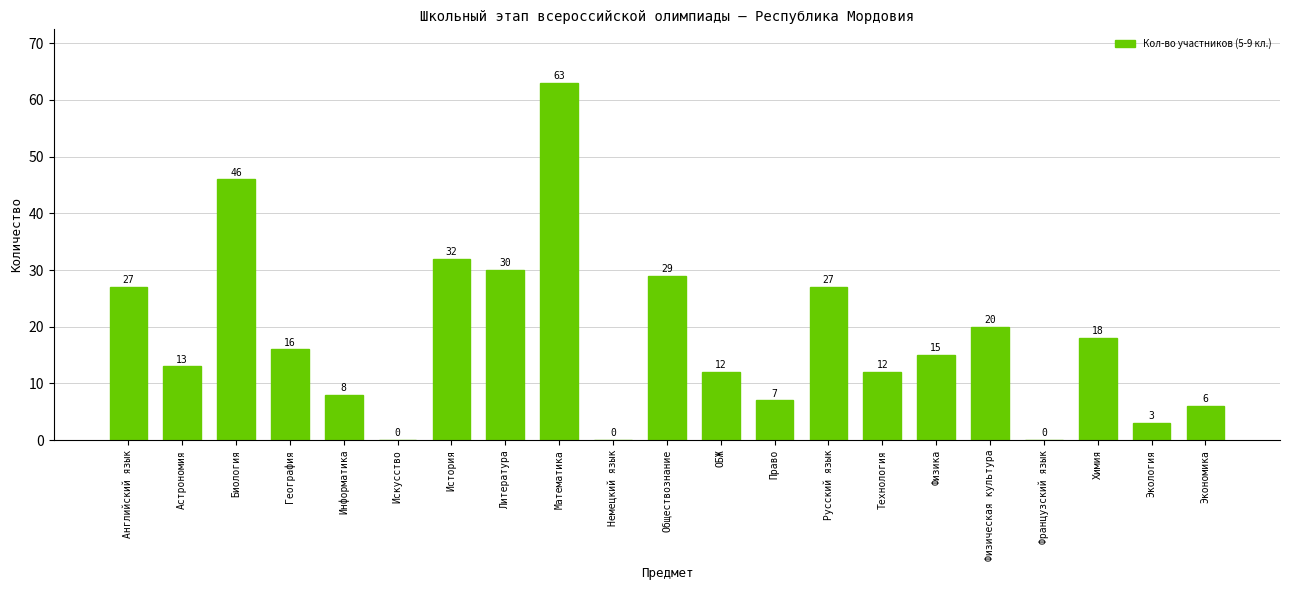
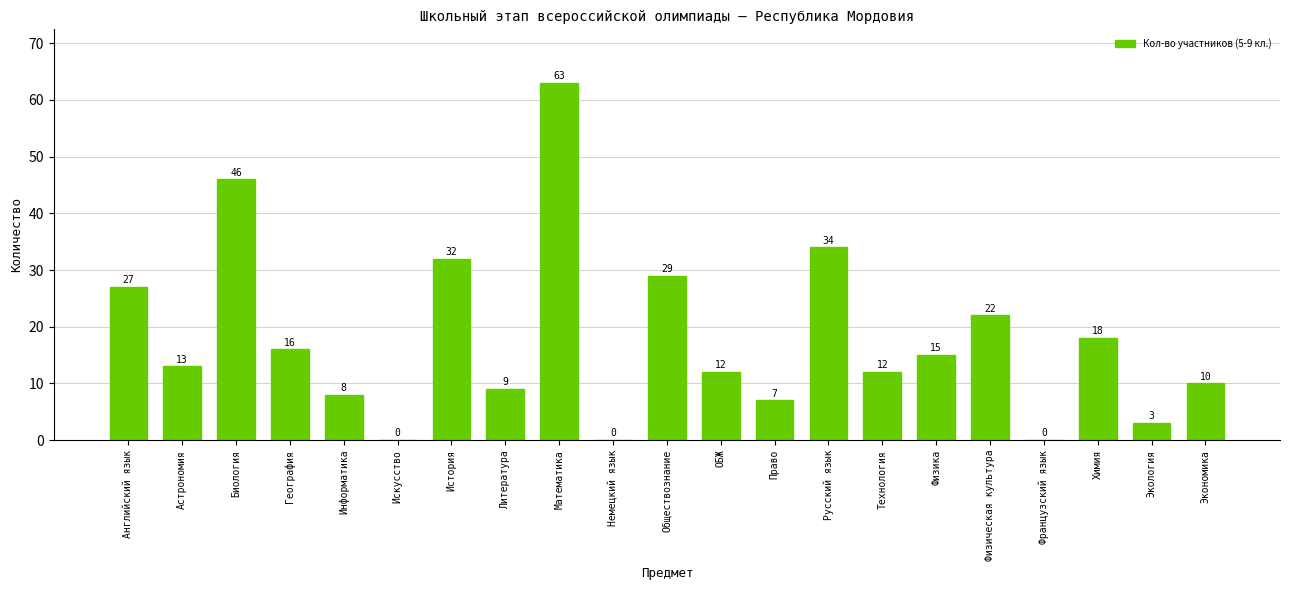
Литература: 30 -> 9
Русский язык: 27 -> 34
Физическая культура: 20 -> 22
Экономика: 6 -> 10
